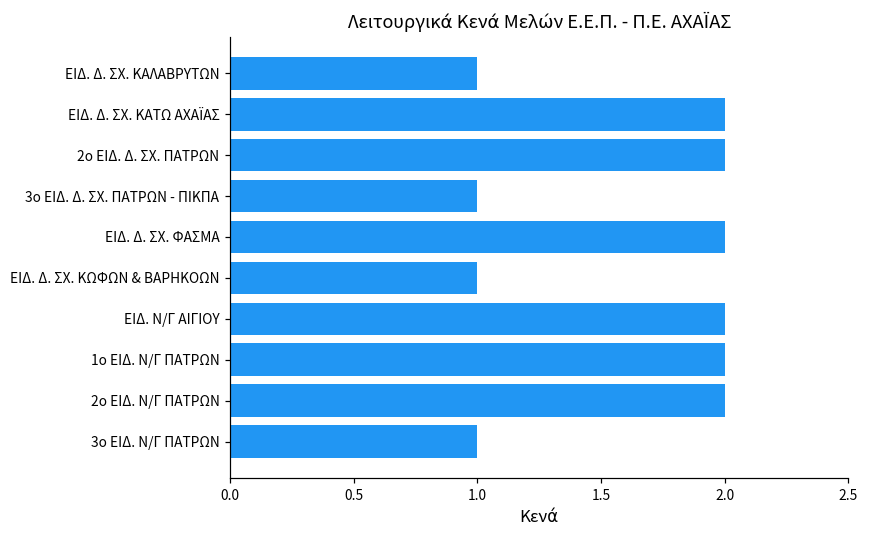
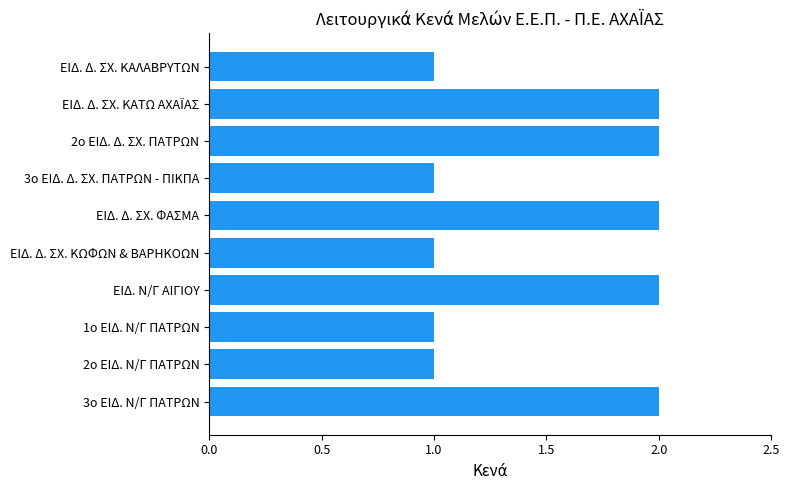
1ο ΕΙΔ. Ν/Γ ΠΑΤΡΩΝ: 2 -> 1
2ο ΕΙΔ. Ν/Γ ΠΑΤΡΩΝ: 2 -> 1
3ο ΕΙΔ. Ν/Γ ΠΑΤΡΩΝ: 1 -> 2
